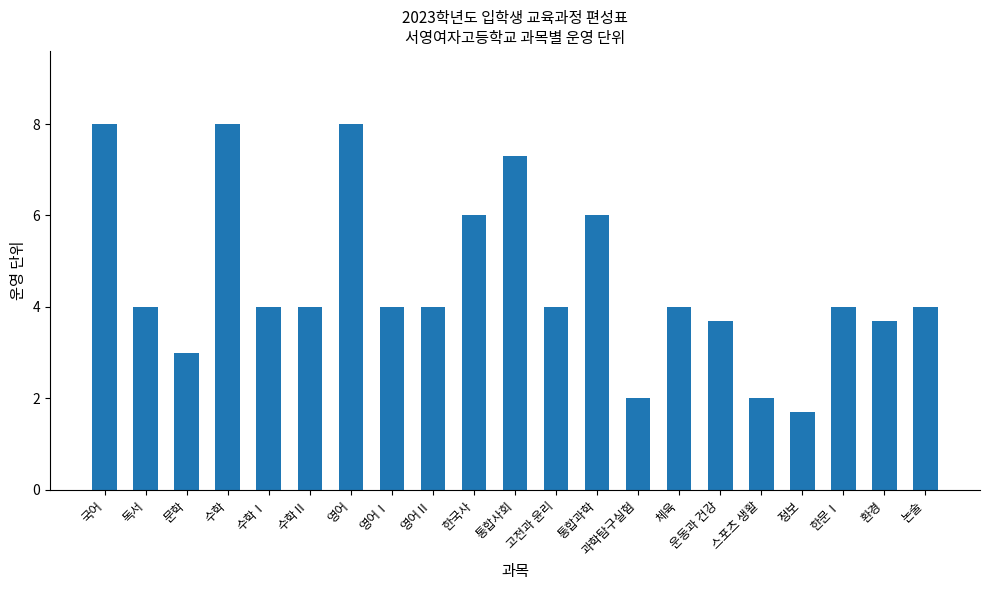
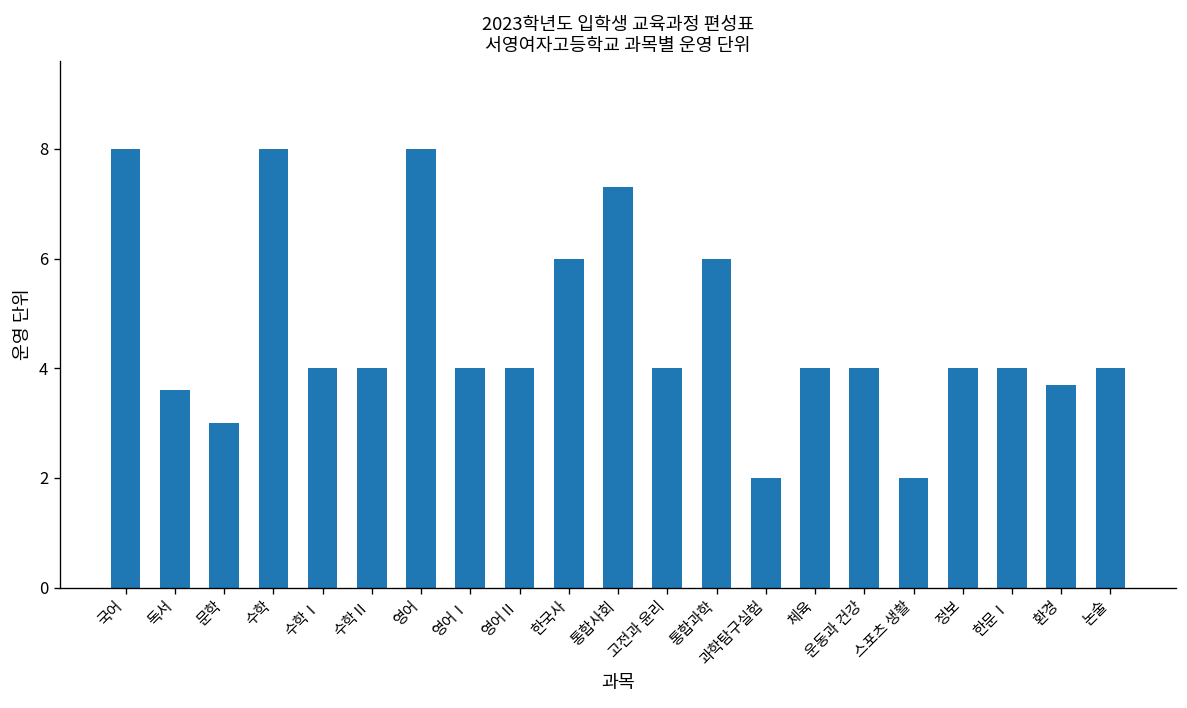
독서: 4.0 -> 3.6
운동과 건강: 3.7 -> 4.0
정보: 1.7 -> 4.0
